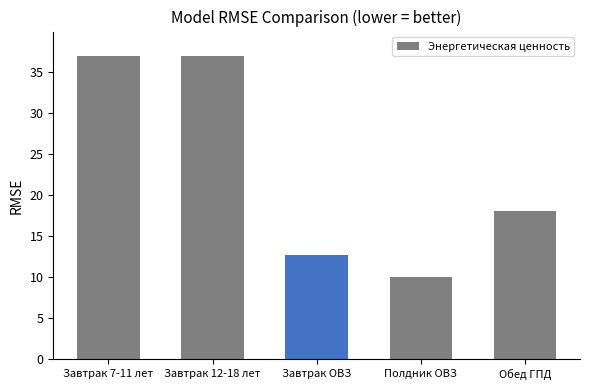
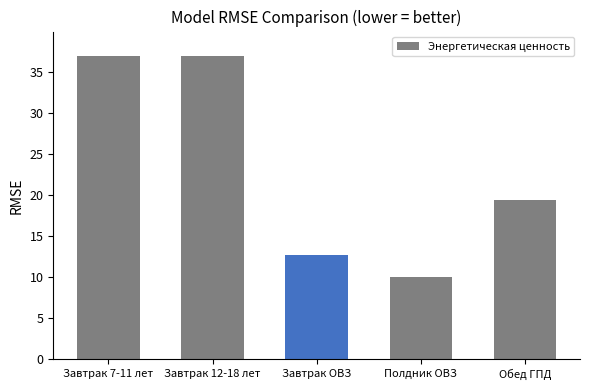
Обед ГПД: 18 -> 19
